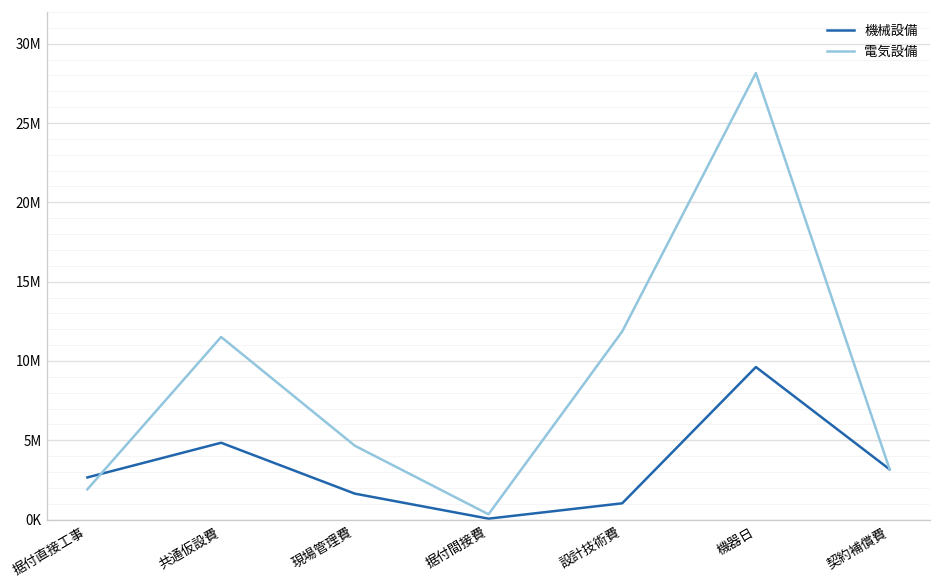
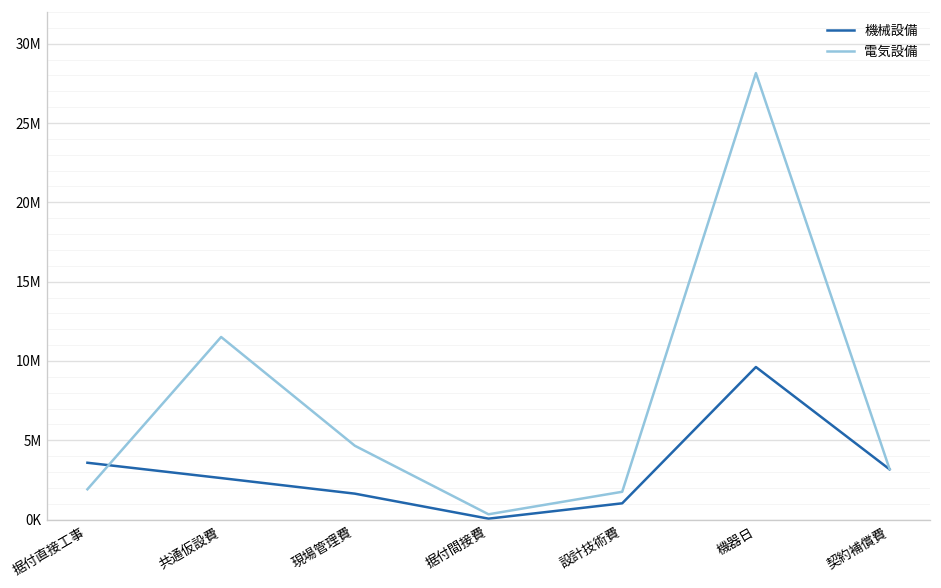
機械設備, 据付直接工事: 2700000 -> 3600000
機械設備, 共通仮設費: 4800000 -> 2600000
電気設備, 設計技術費: 11900000 -> 1800000
